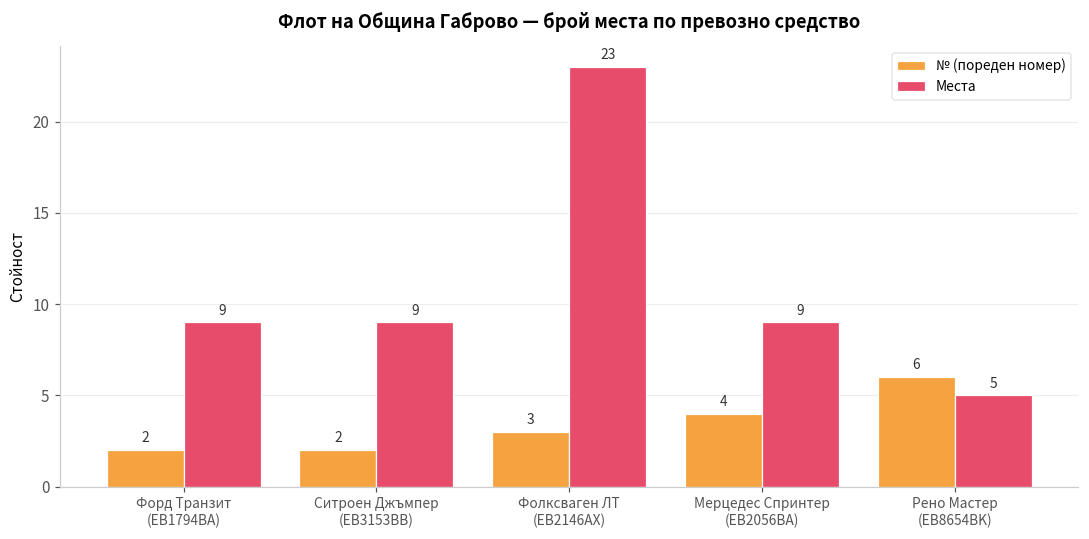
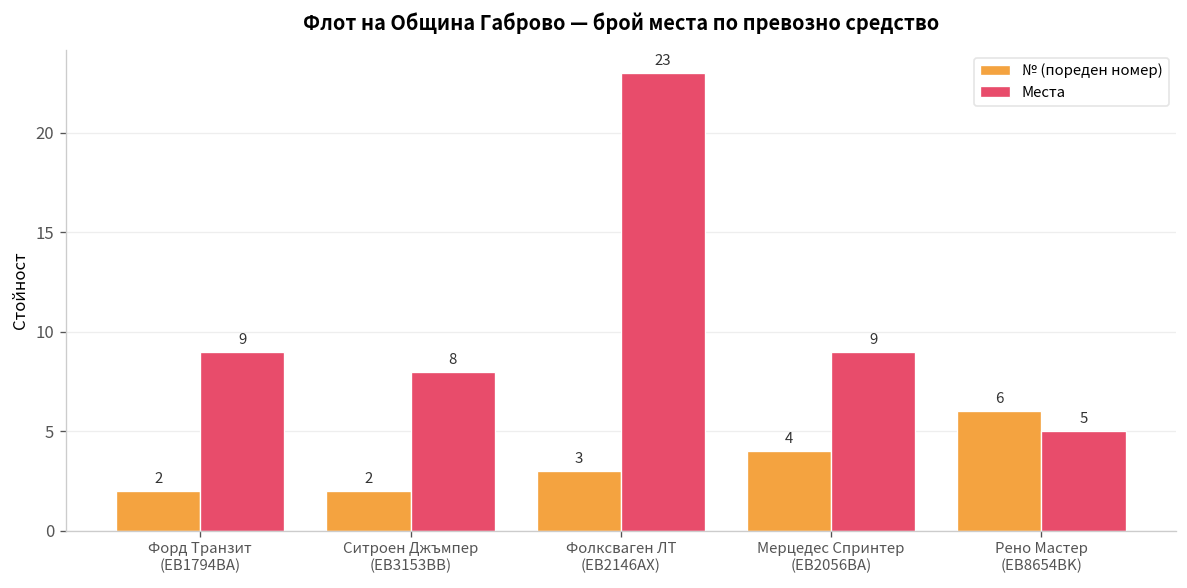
Места, Ситроен Джъмпер (EB3153BB): 9 -> 8
